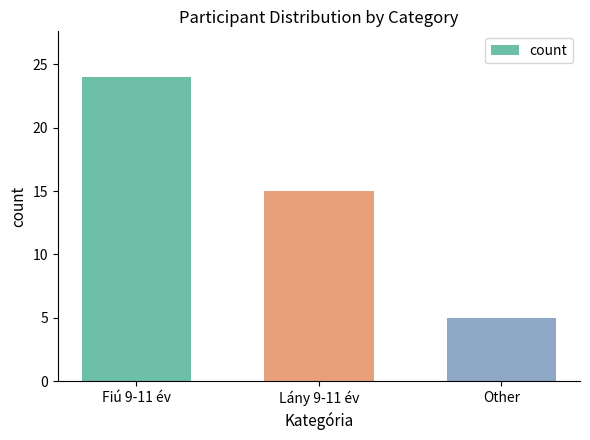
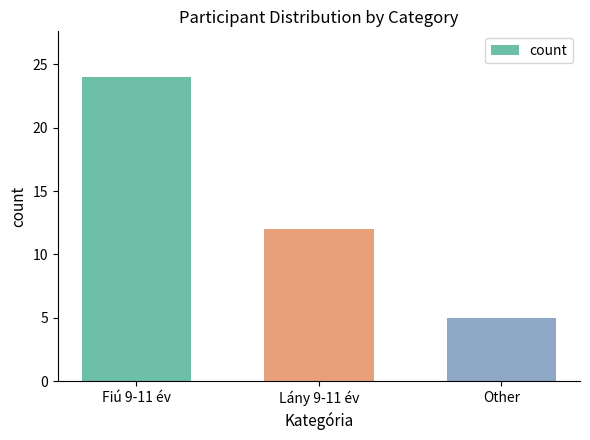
Lány 9-11 év: 15 -> 12
